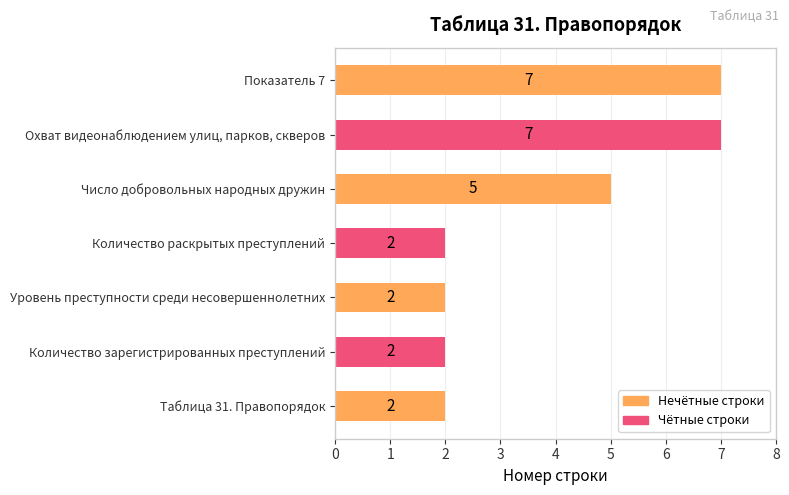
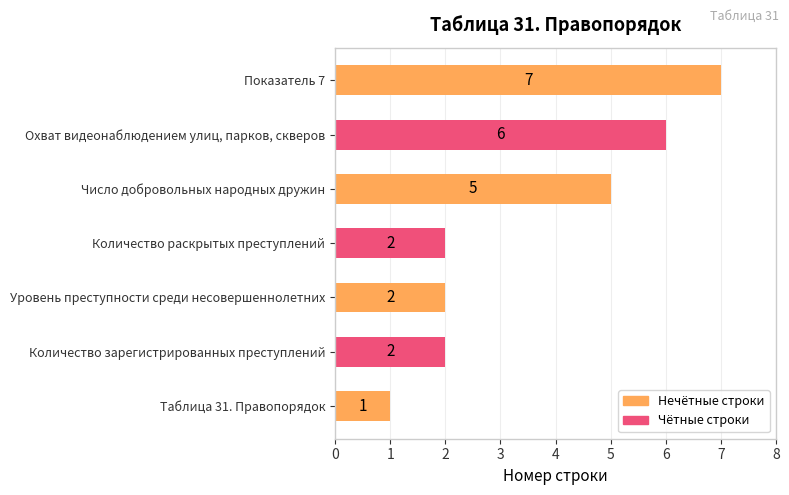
Охват видеонаблюдением улиц, парков, скверов: 7 -> 6
Таблица 31. Правопорядок: 2 -> 1
